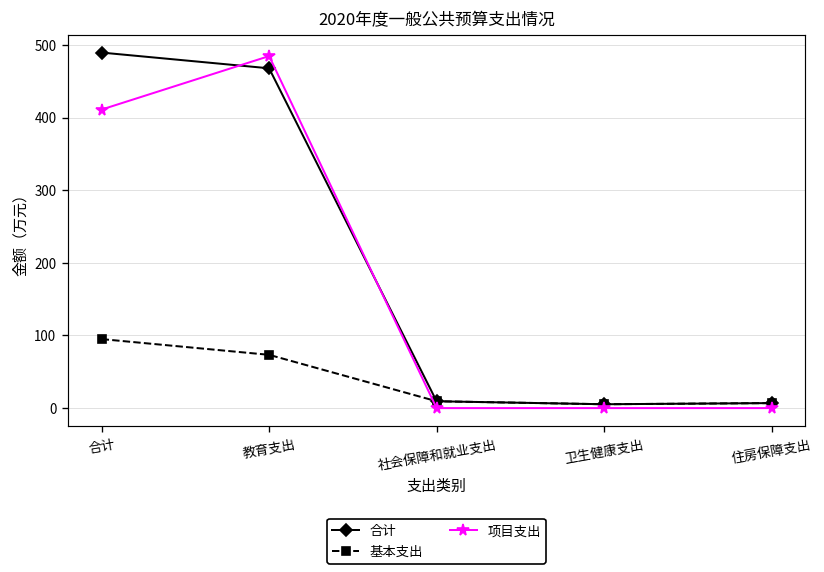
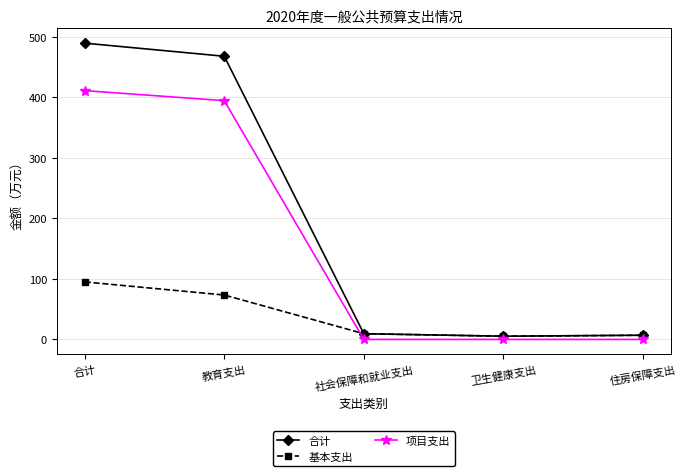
项目支出, 教育支出: 480 -> 390
